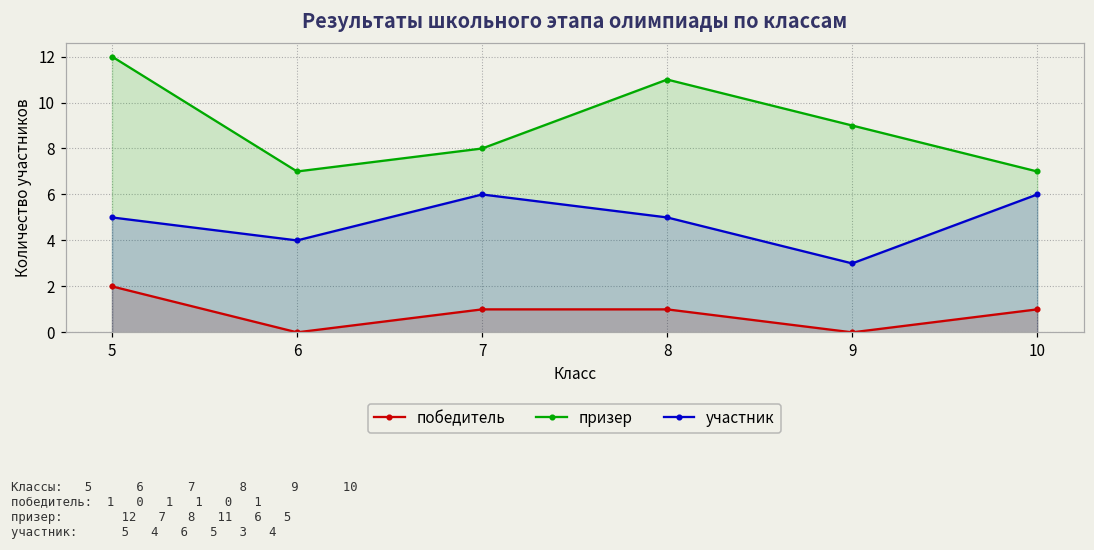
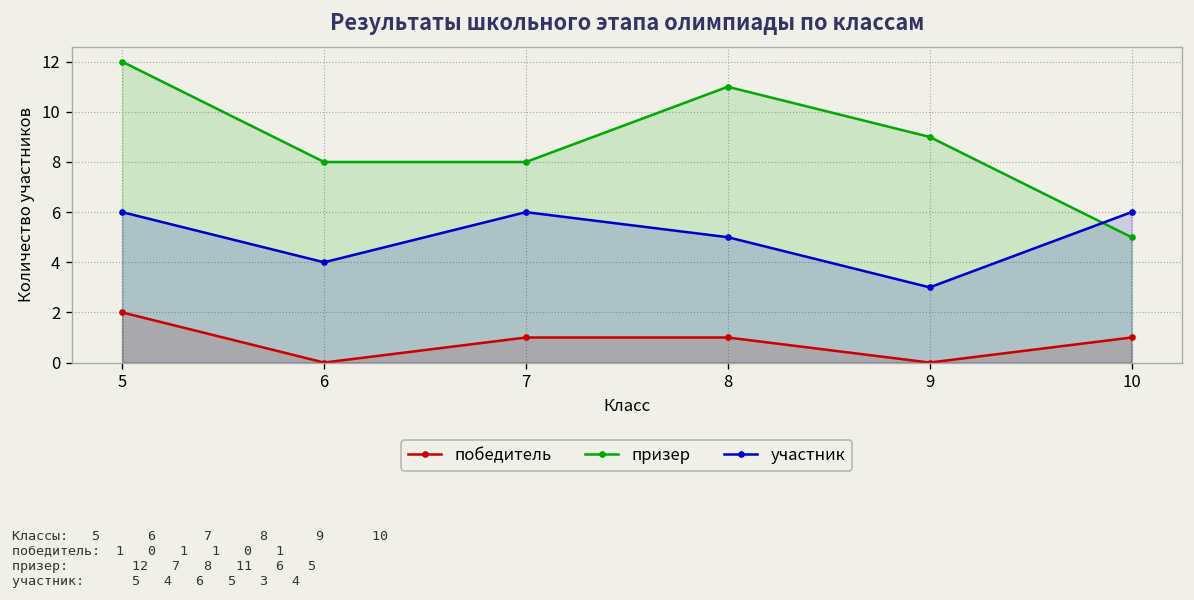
участник, 5: 5 -> 6
призер, 6: 7 -> 8
призер, 10: 7 -> 5
